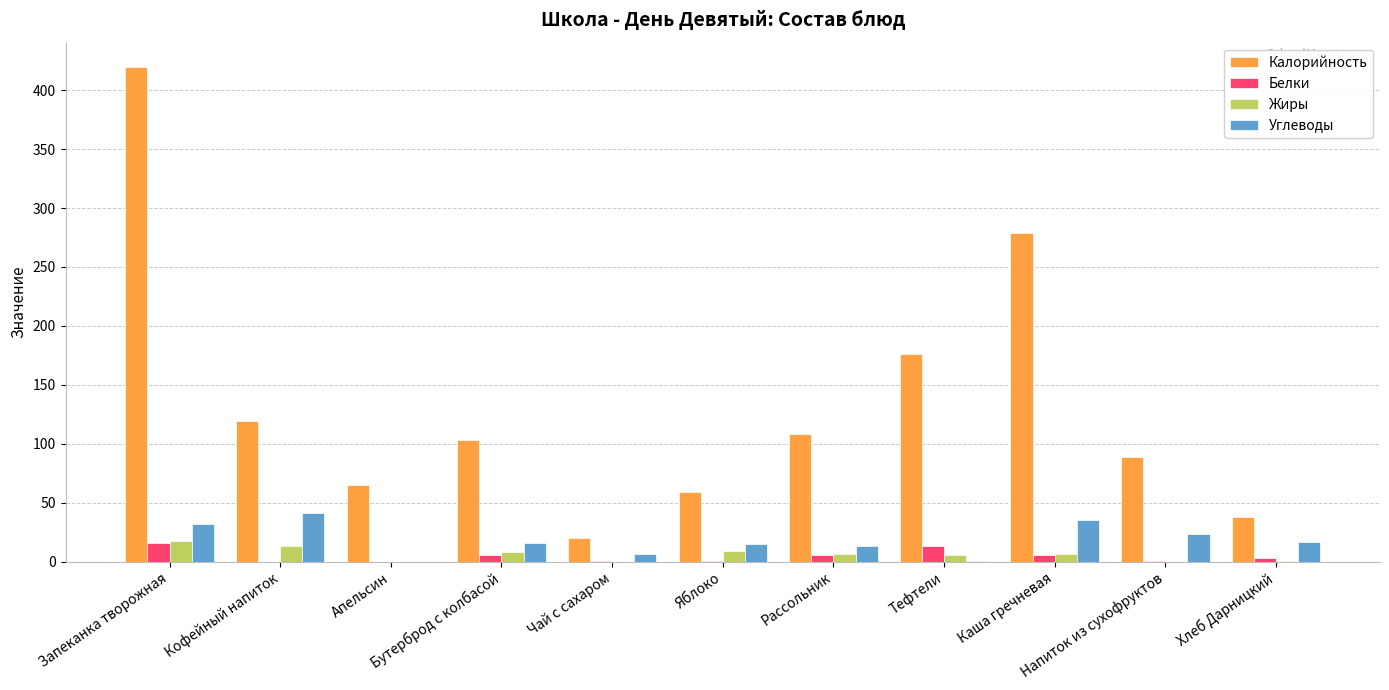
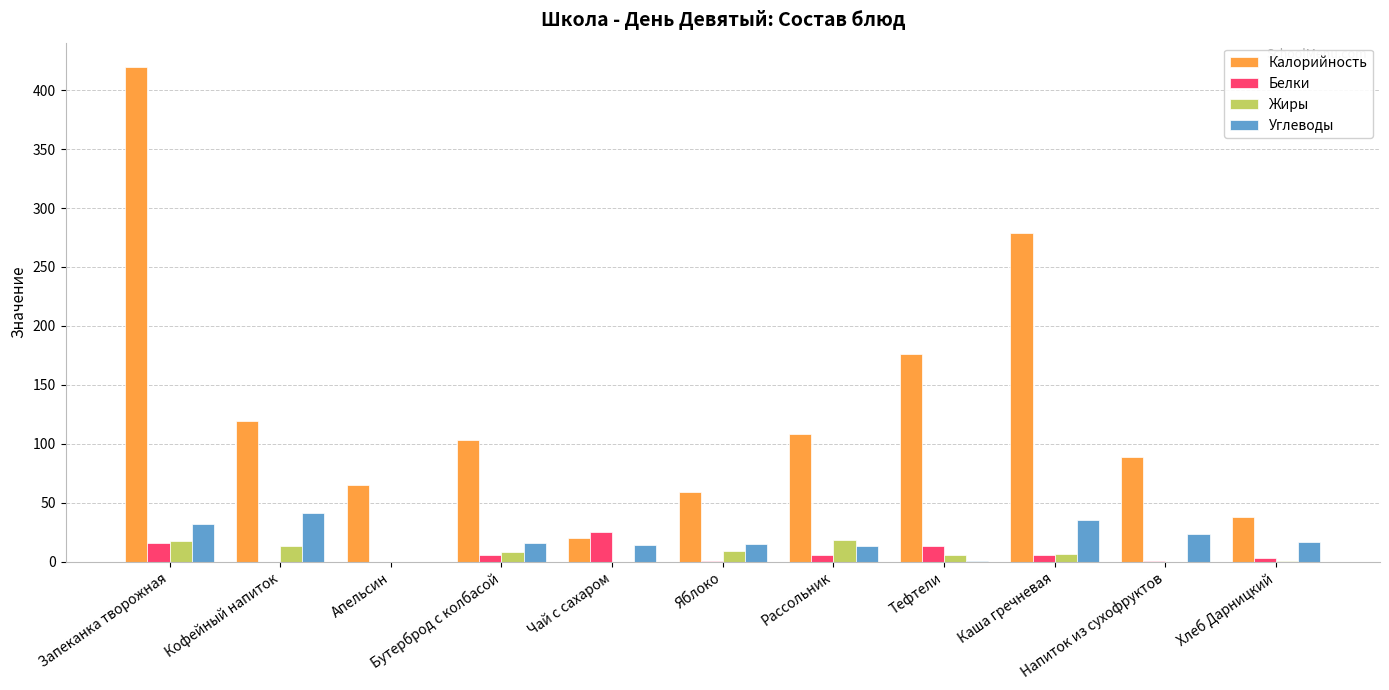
Белки, Чай с сахаром: 0 -> 25
Углеводы, Чай с сахаром: 7 -> 14
Жиры, Рассольник: 6 -> 18
